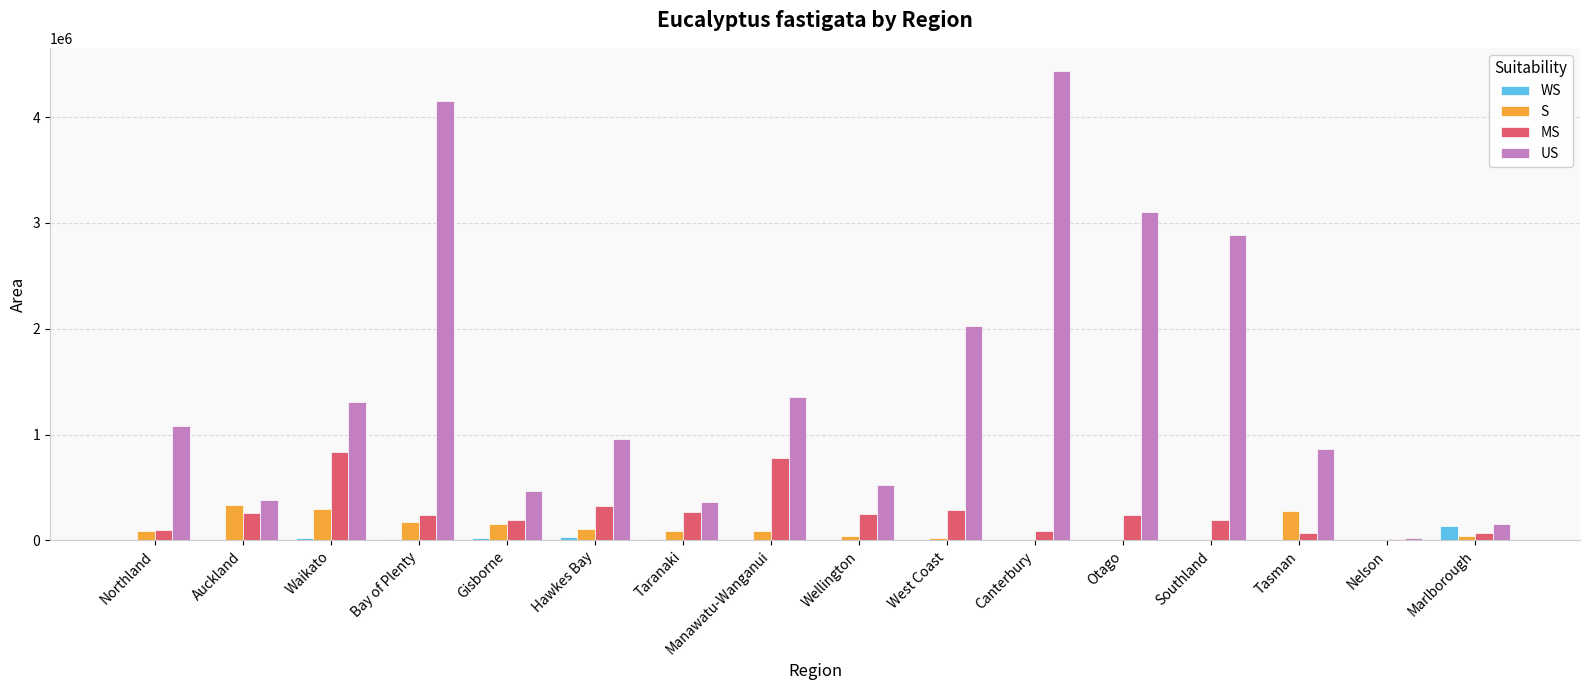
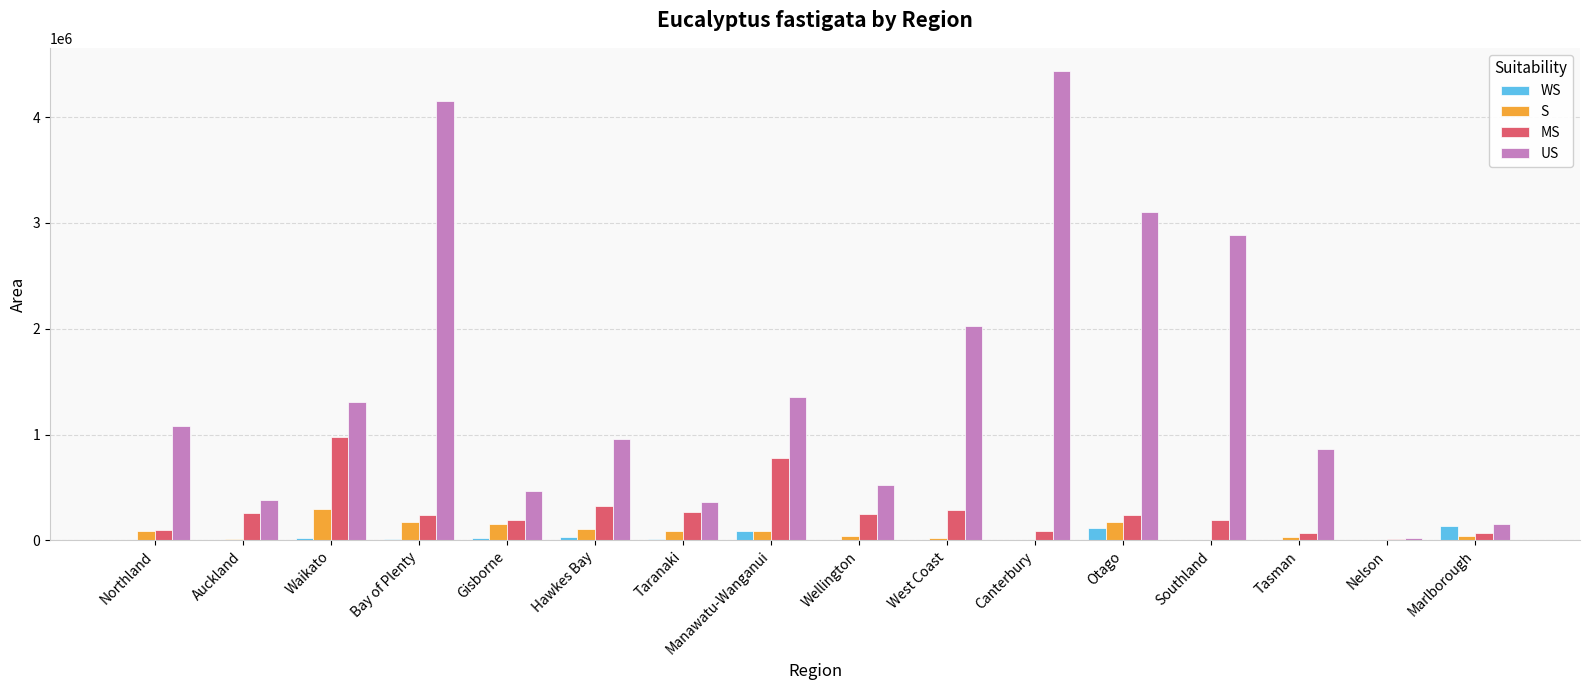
S, Auckland: 340000 -> 10000
MS, Waikato: 830000 -> 980000
WS, Manawatu-Wanganui: 0 -> 90000
WS, Otago: 0 -> 110000
S, Otago: 0 -> 170000
S, Tasman: 280000 -> 30000
